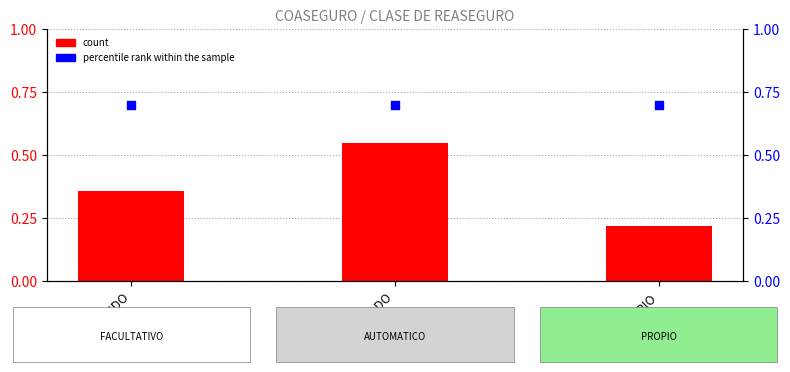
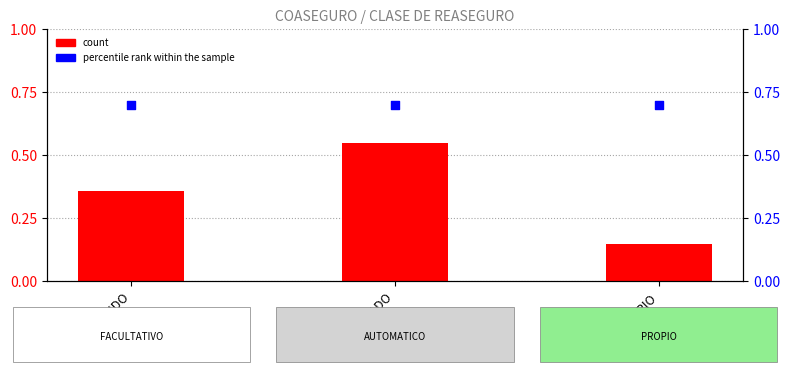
count, PROPIO: 0.22 -> 0.15
